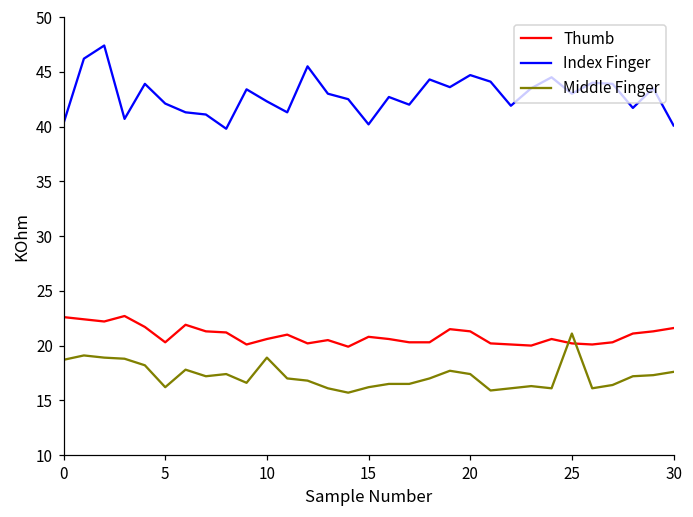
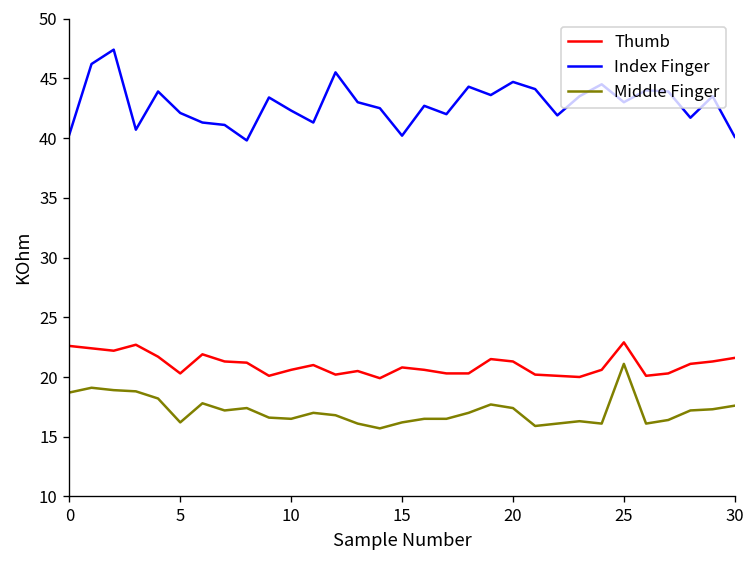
Middle Finger, 10: 19 -> 17
Thumb, 25: 20 -> 23
